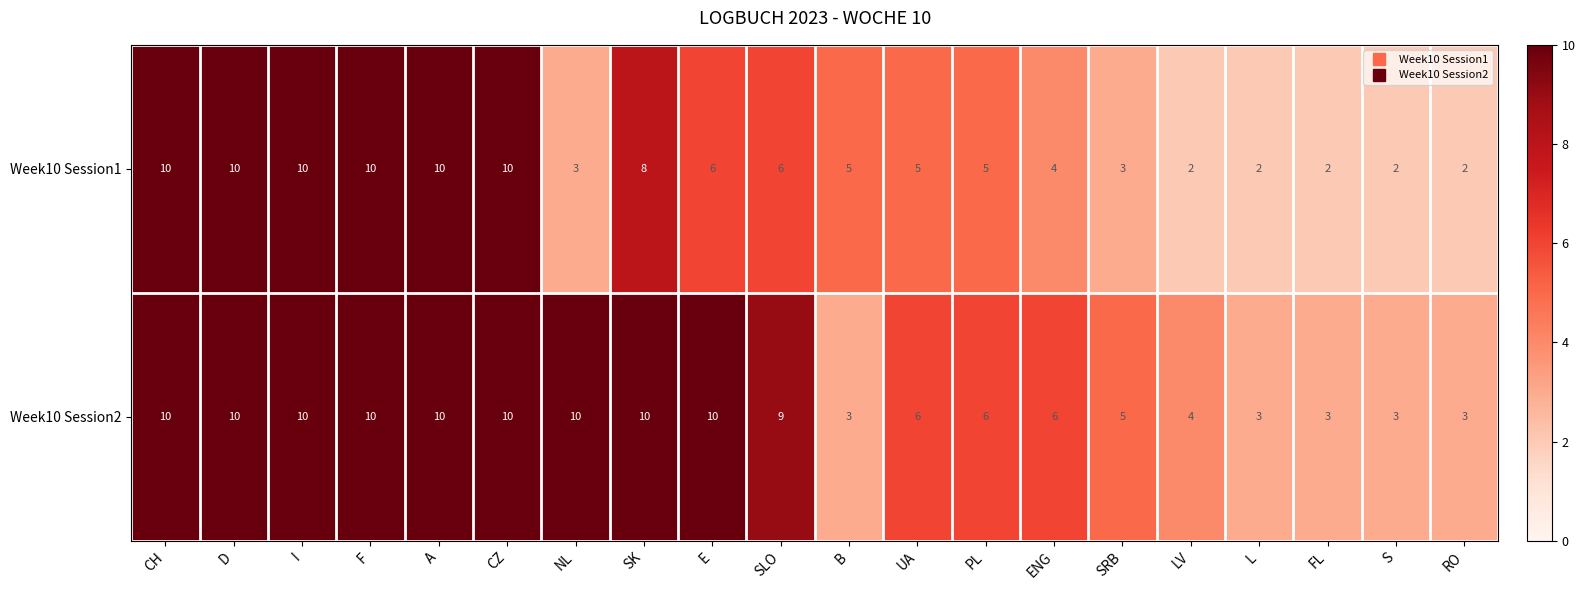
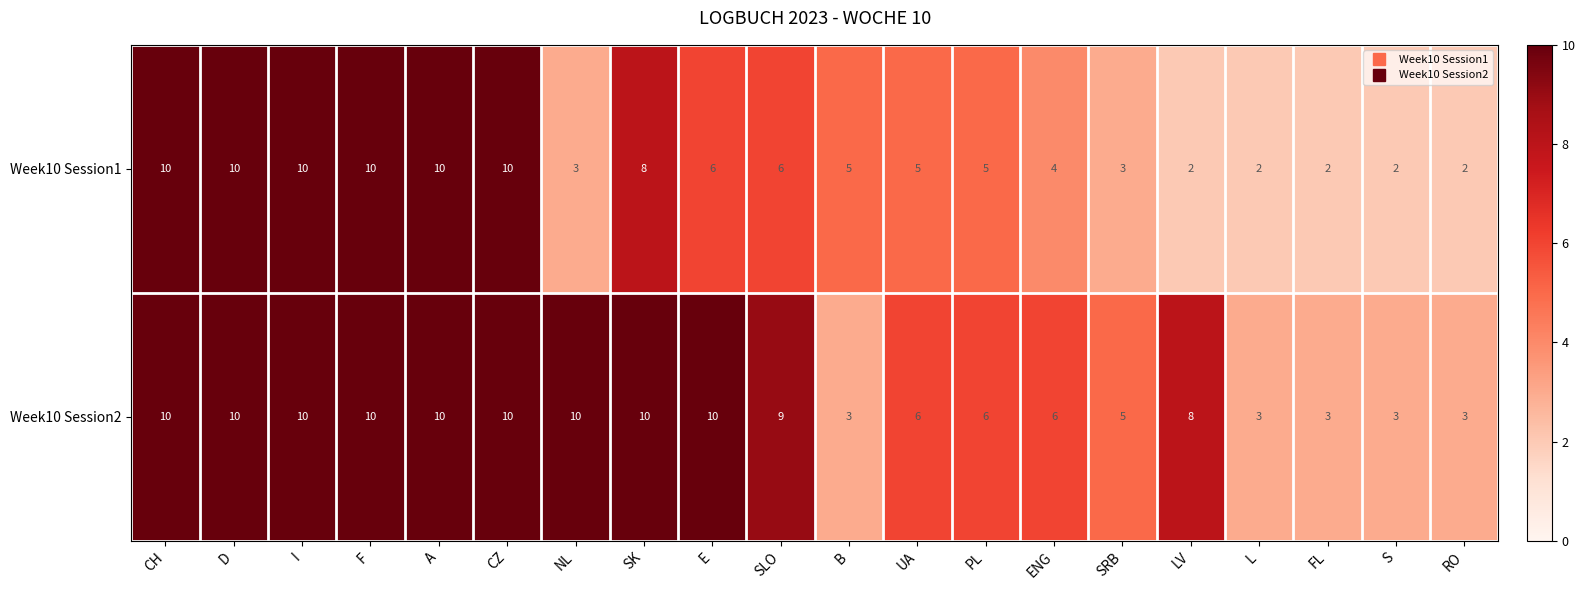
Week10 Session2, LV: 4 -> 8
